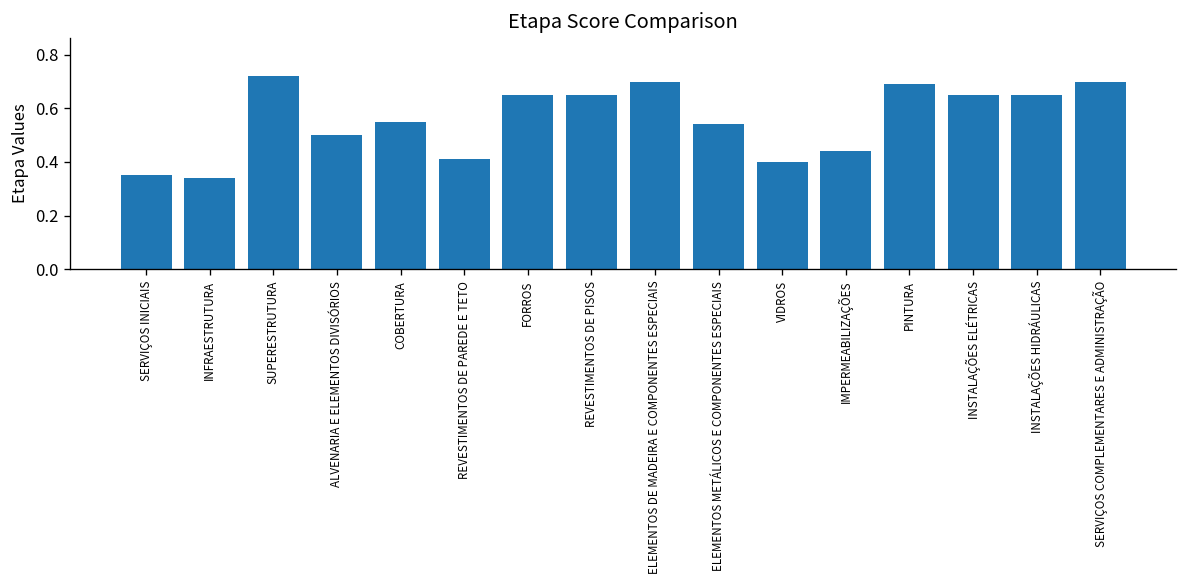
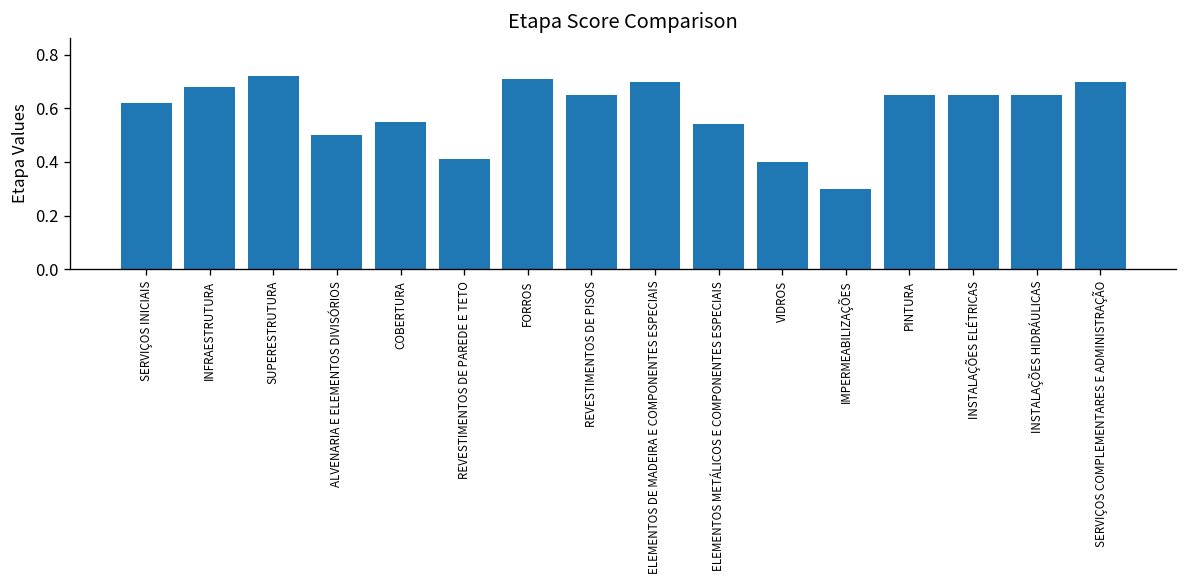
SERVIÇOS INICIAIS: 0.35 -> 0.62
INFRAESTRUTURA: 0.34 -> 0.68
FORROS: 0.65 -> 0.71
IMPERMEABILIZAÇÕES: 0.44 -> 0.30
PINTURA: 0.69 -> 0.65
